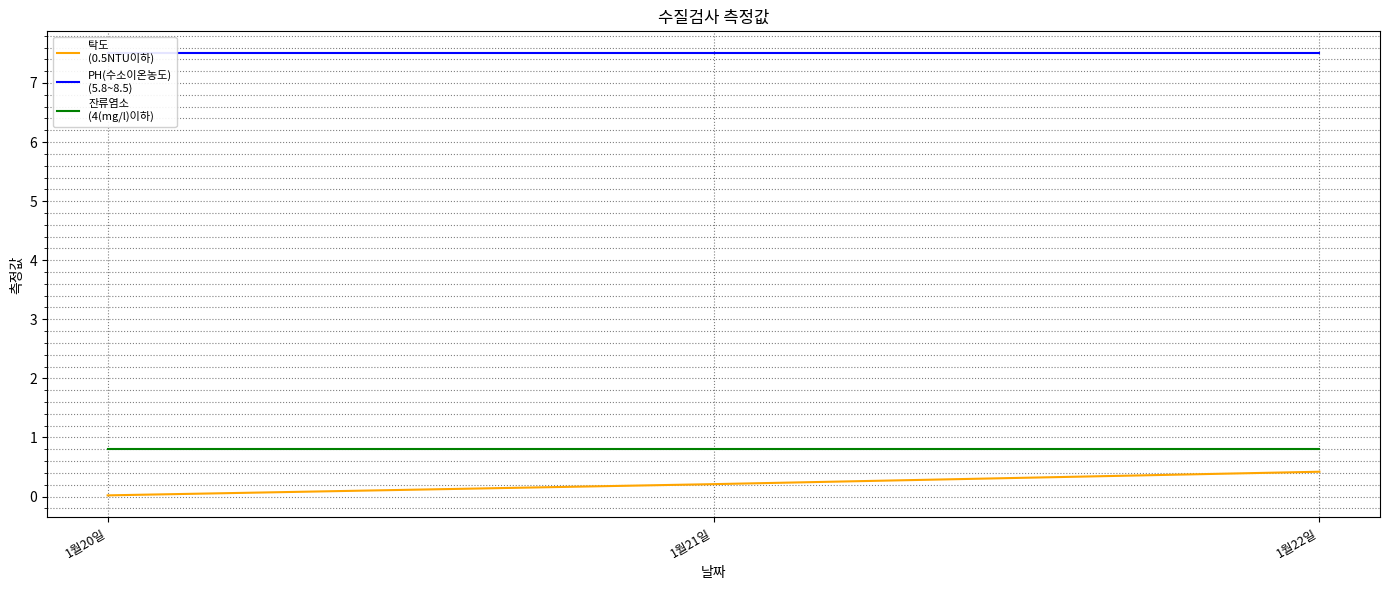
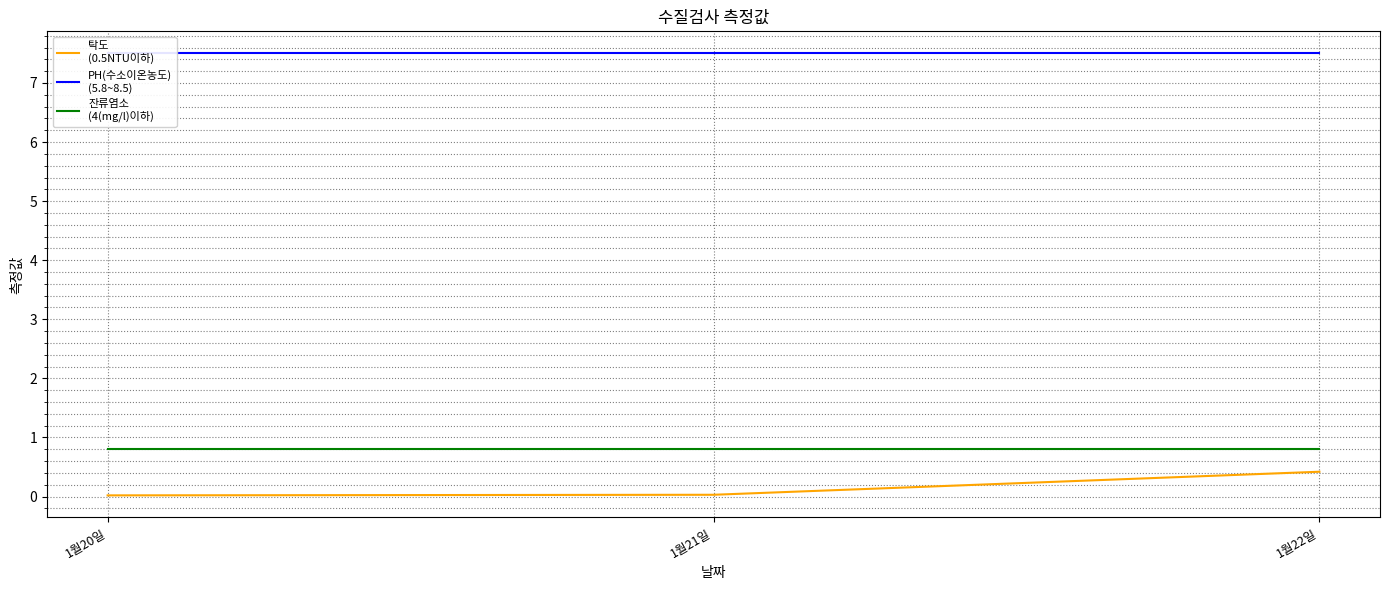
탁도 (0.5NTU이하), 1월21일: 0.2 -> 0.0
